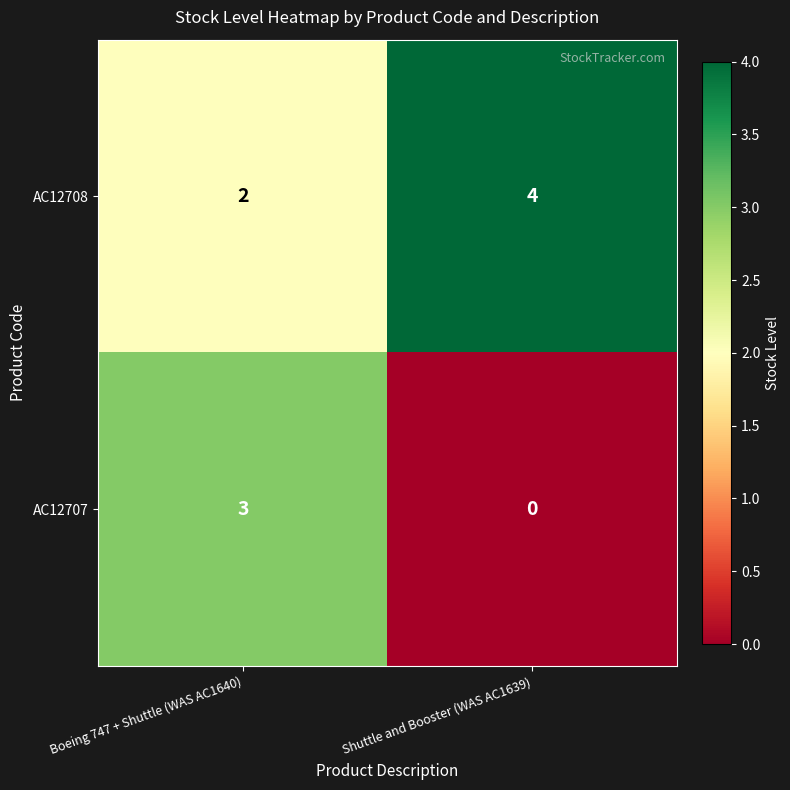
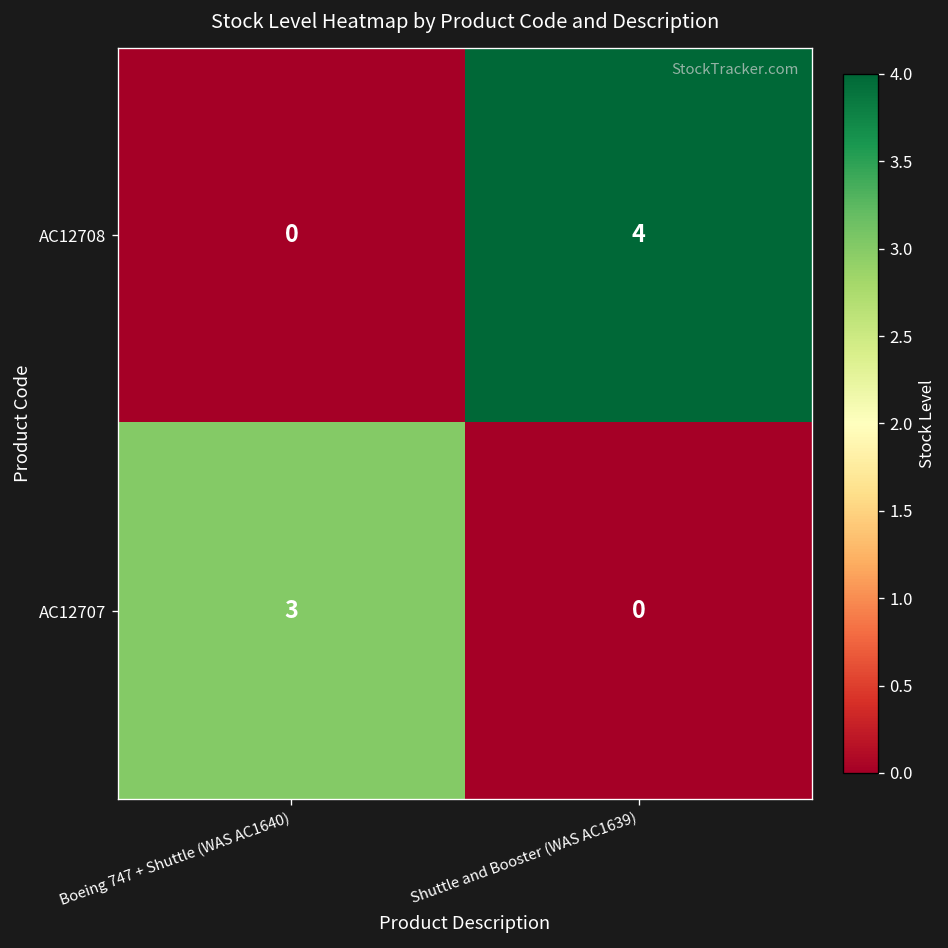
AC12708, Boeing 747 + Shuttle (WAS AC1640): 2 -> 0
